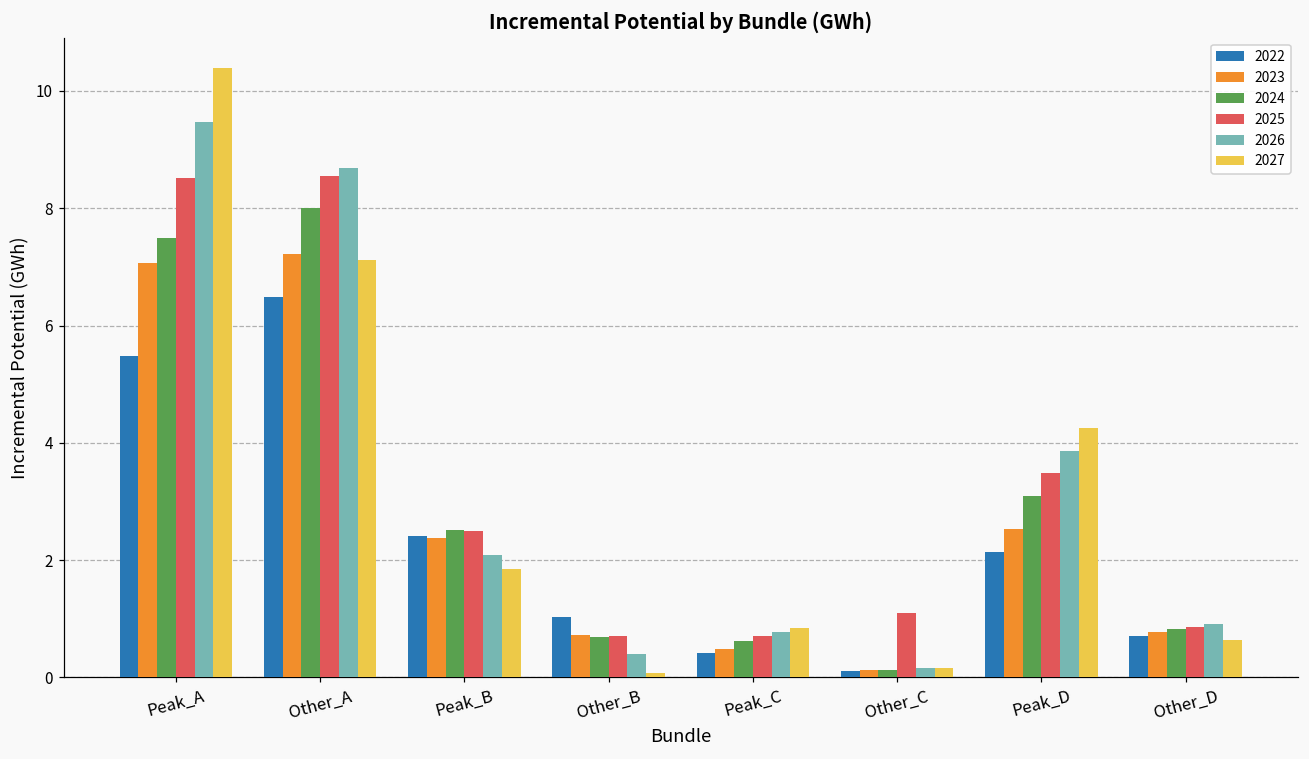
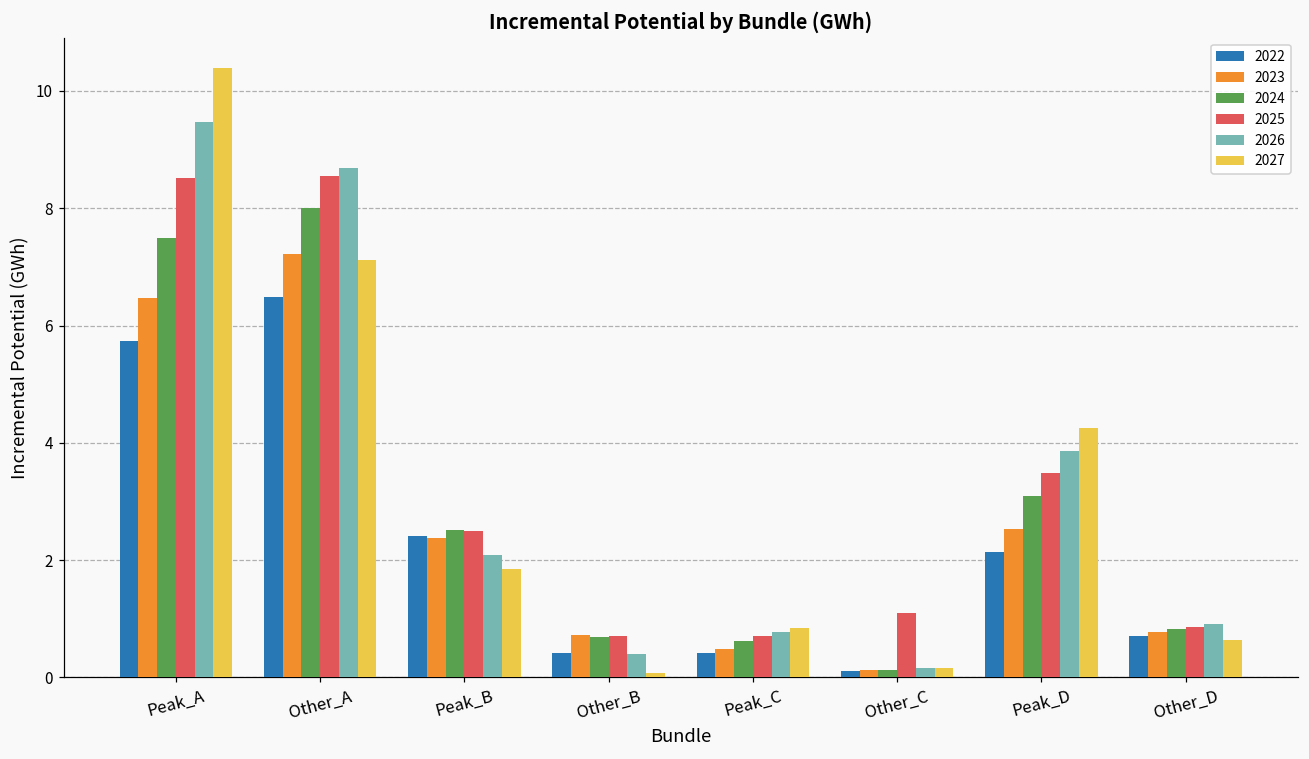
2022, Peak_A: 5.5 -> 5.7
2023, Peak_A: 7.1 -> 6.5
2022, Other_B: 1.0 -> 0.4
